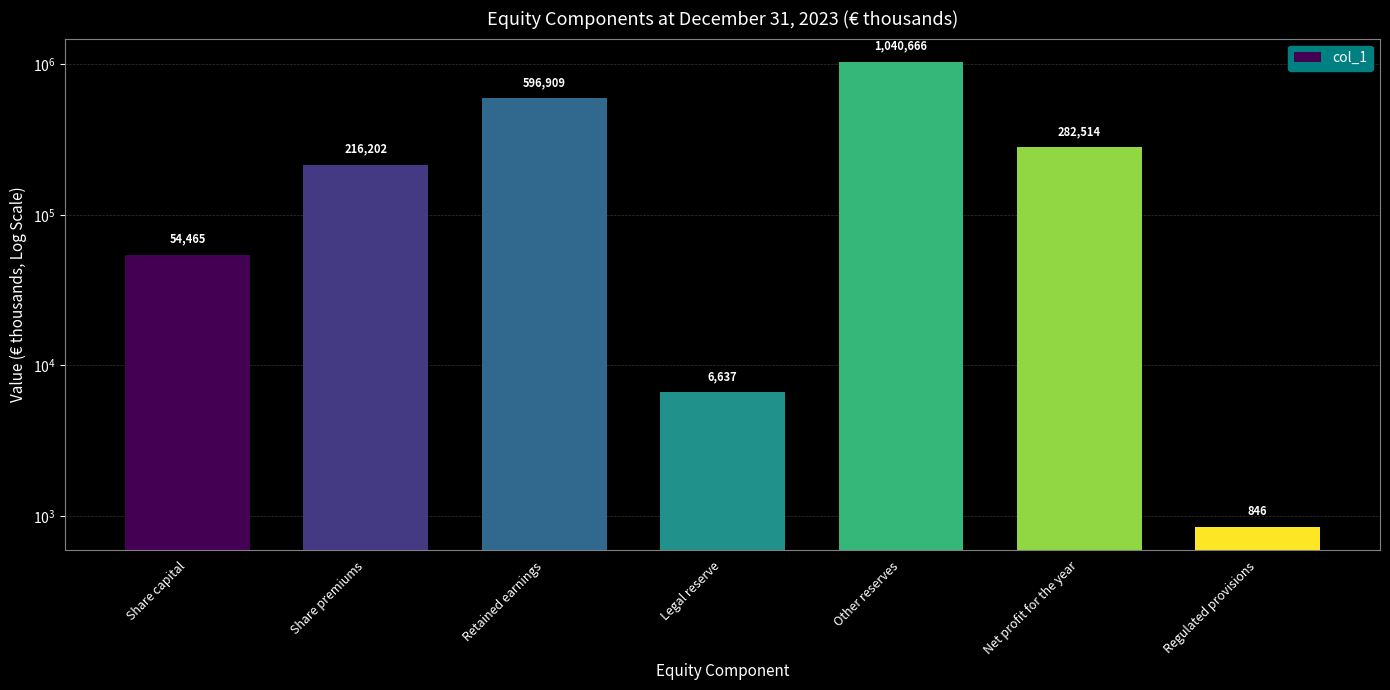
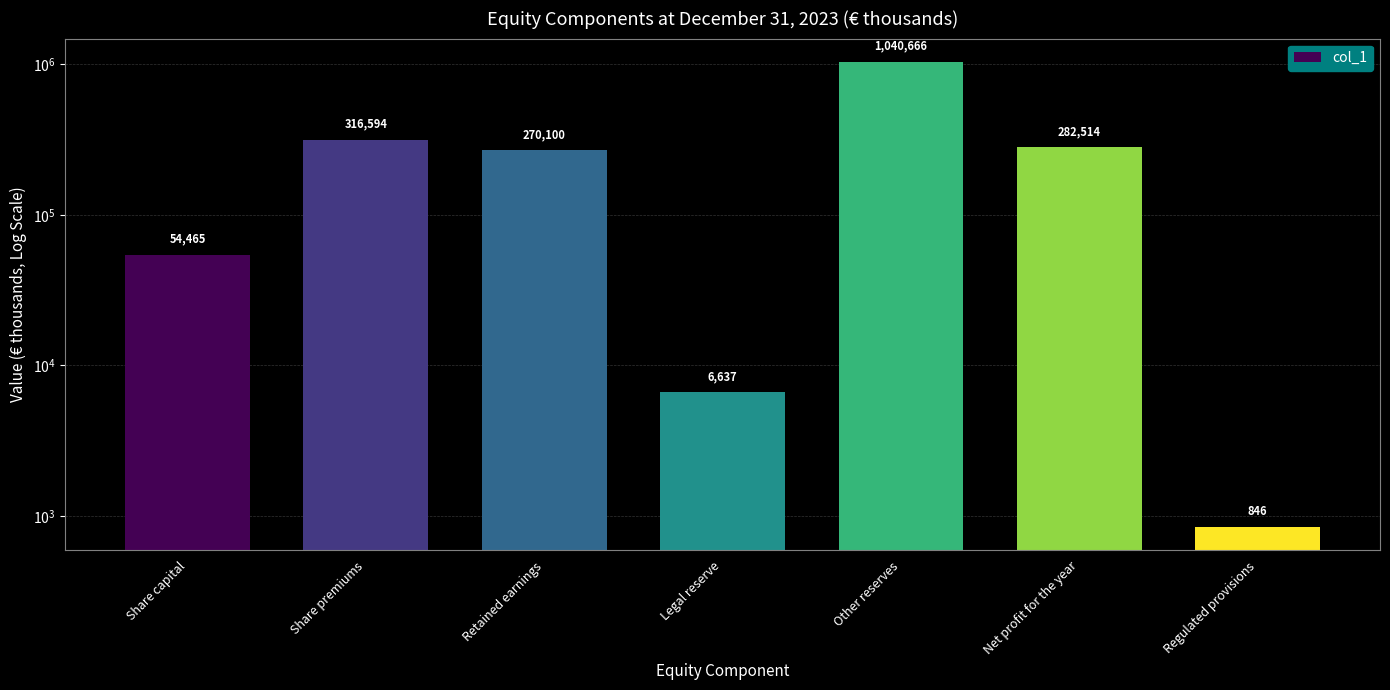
Share premiums: 216,202 -> 316,594
Retained earnings: 596,909 -> 270,100
